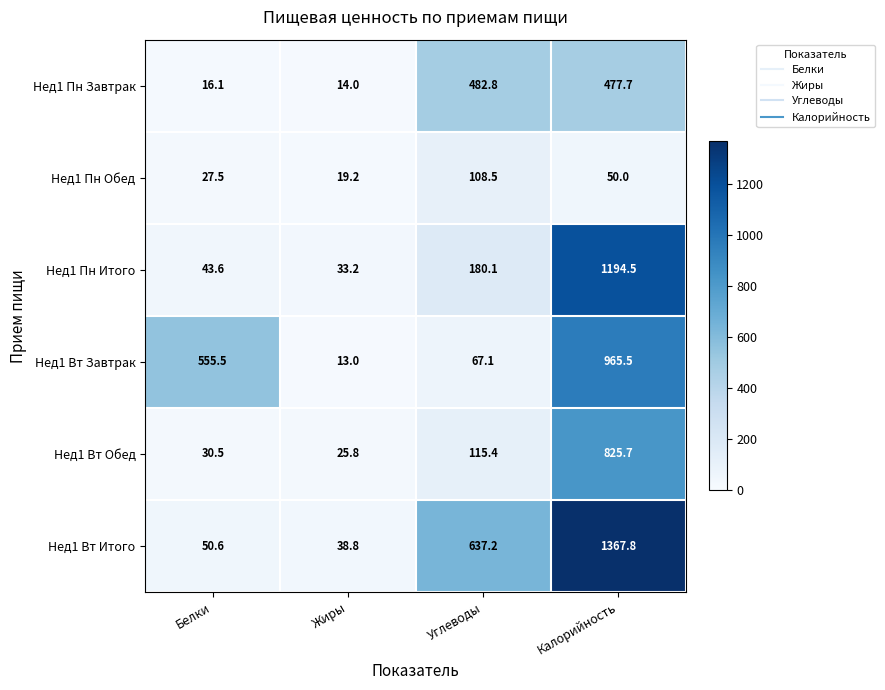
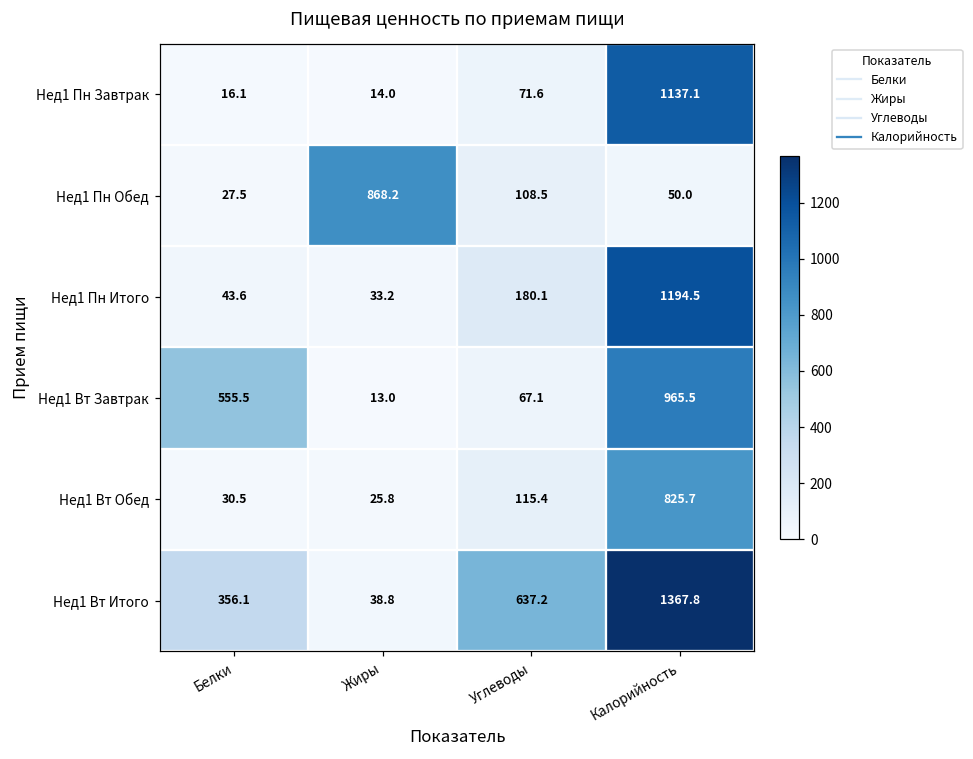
Нед1 Пн Завтрак, Углеводы: 482.8 -> 71.6
Нед1 Пн Завтрак, Калорийность: 477.7 -> 1137.1
Нед1 Пн Обед, Жиры: 19.2 -> 868.2
Нед1 Вт Итого, Белки: 50.6 -> 356.1
